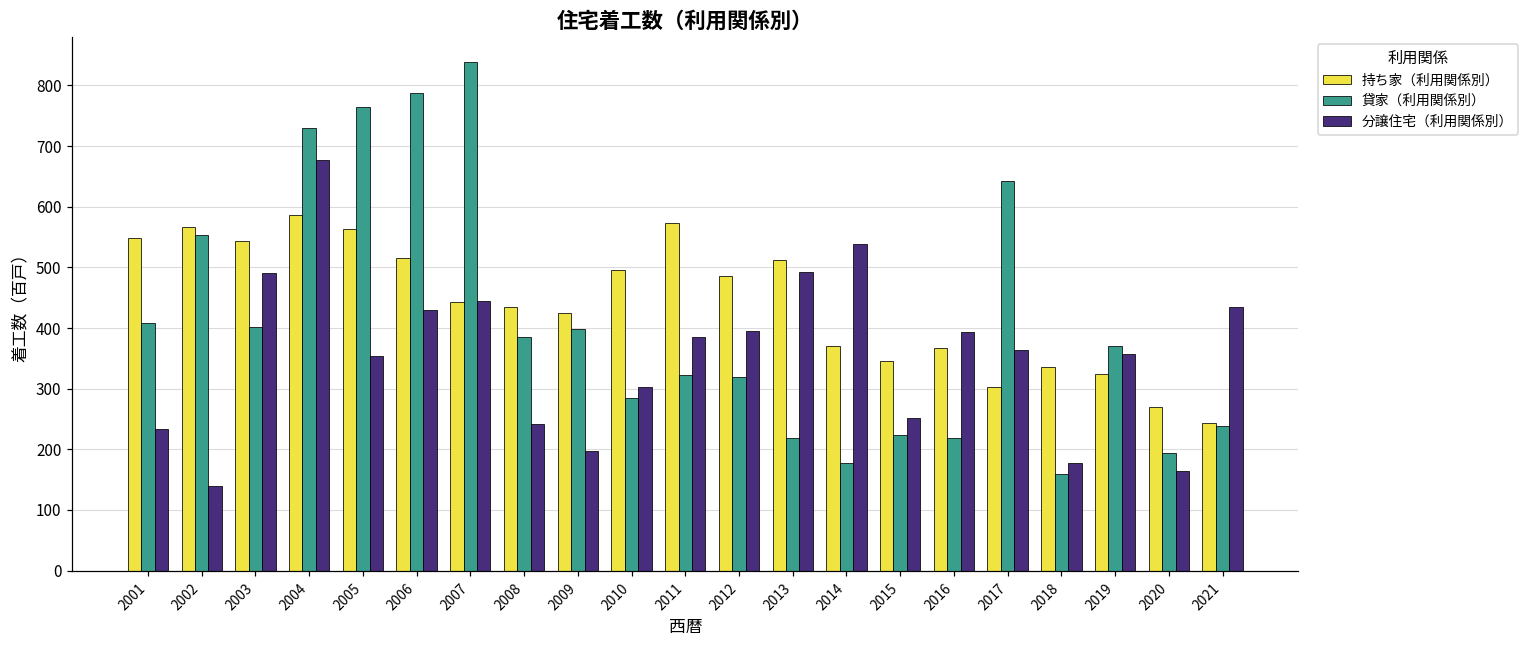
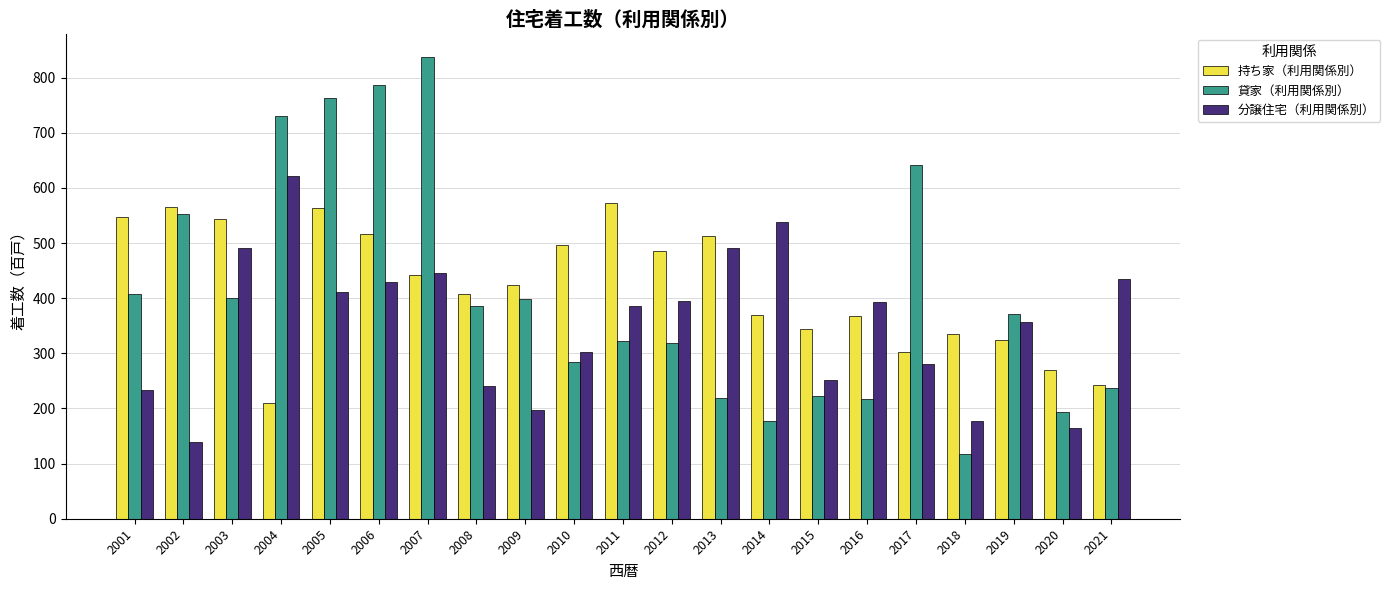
持ち家（利用関係別）, 2004: 590 -> 210
分譲住宅（利用関係別）, 2004: 680 -> 620
分譲住宅（利用関係別）, 2005: 350 -> 410
持ち家（利用関係別）, 2008: 440 -> 410
分譲住宅（利用関係別）, 2017: 360 -> 280
貸家（利用関係別）, 2018: 160 -> 120
